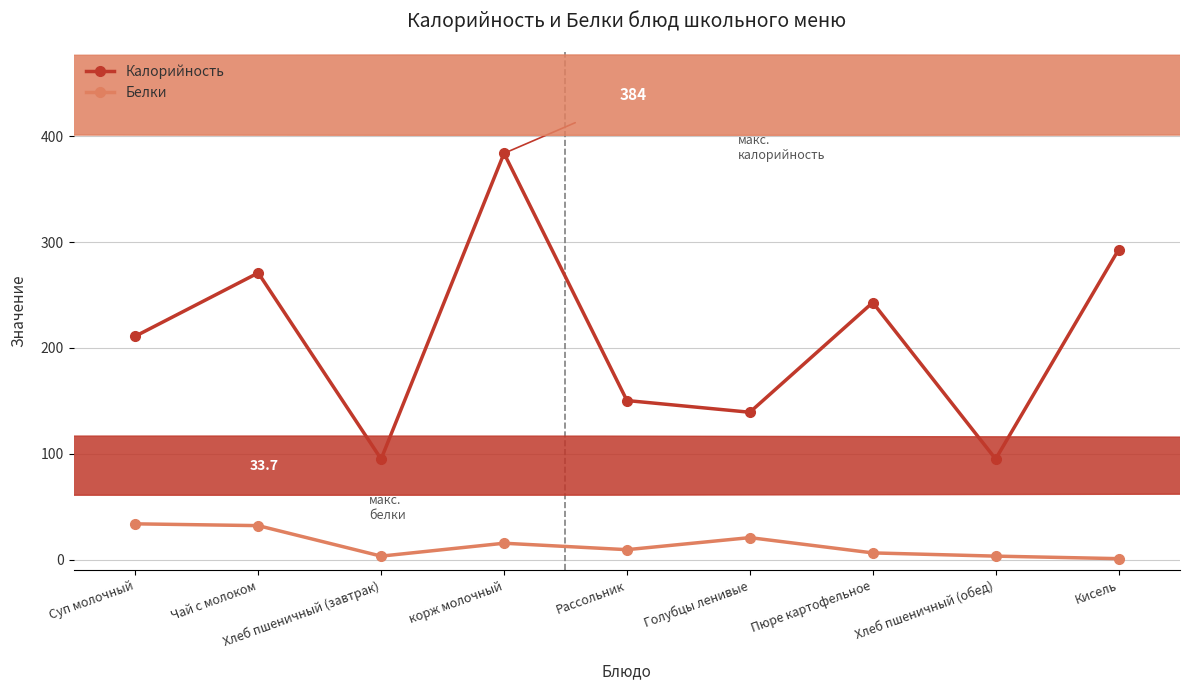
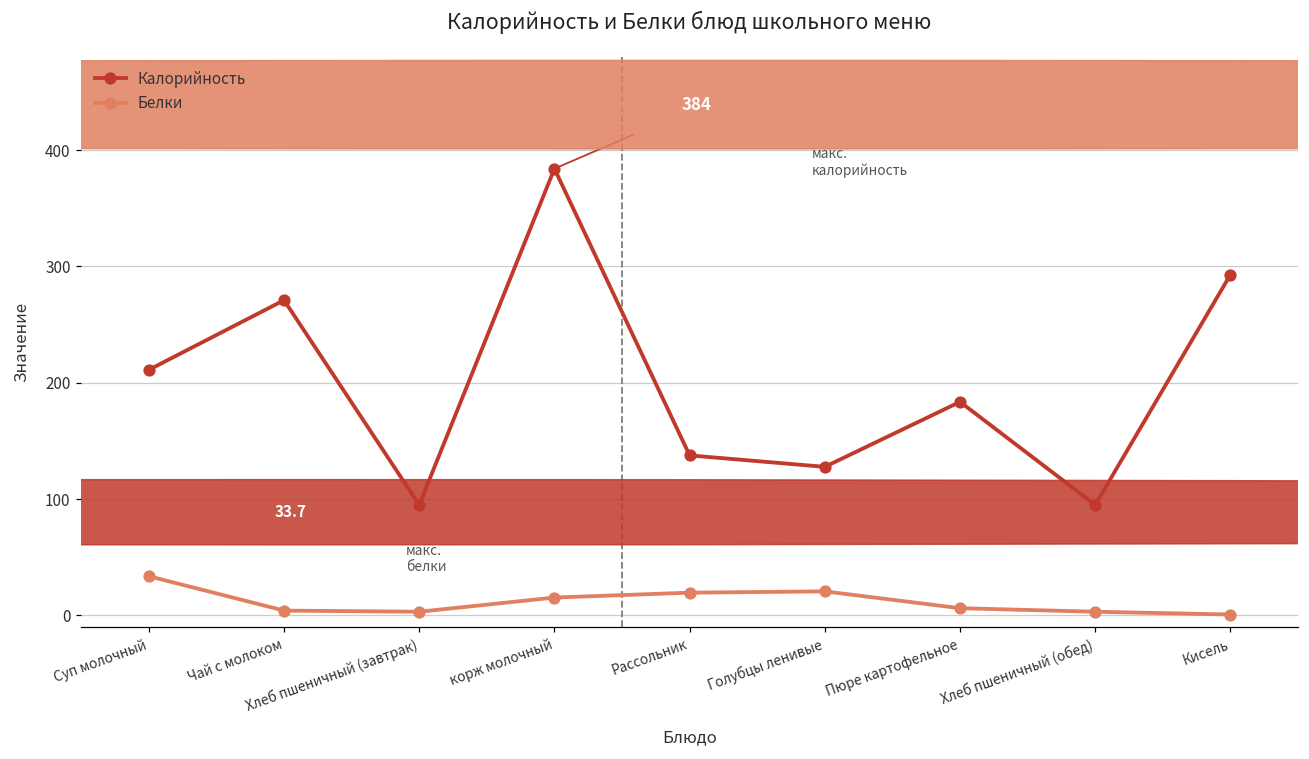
Белки, Чай с молоком: 32 -> 4
Калорийность, Рассольник: 150 -> 138
Белки, Рассольник: 9 -> 20
Калорийность, Голубцы ленивые: 139 -> 128
Калорийность, Пюре картофельное: 243 -> 184
